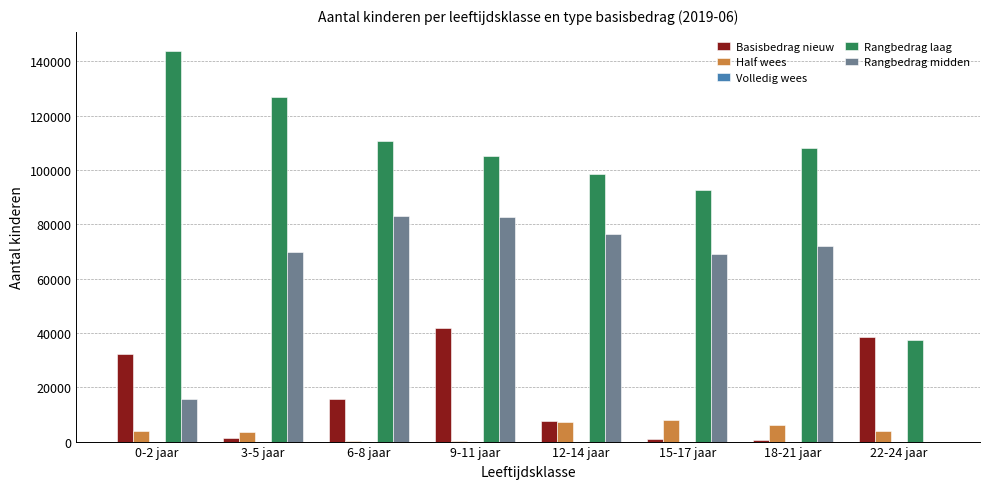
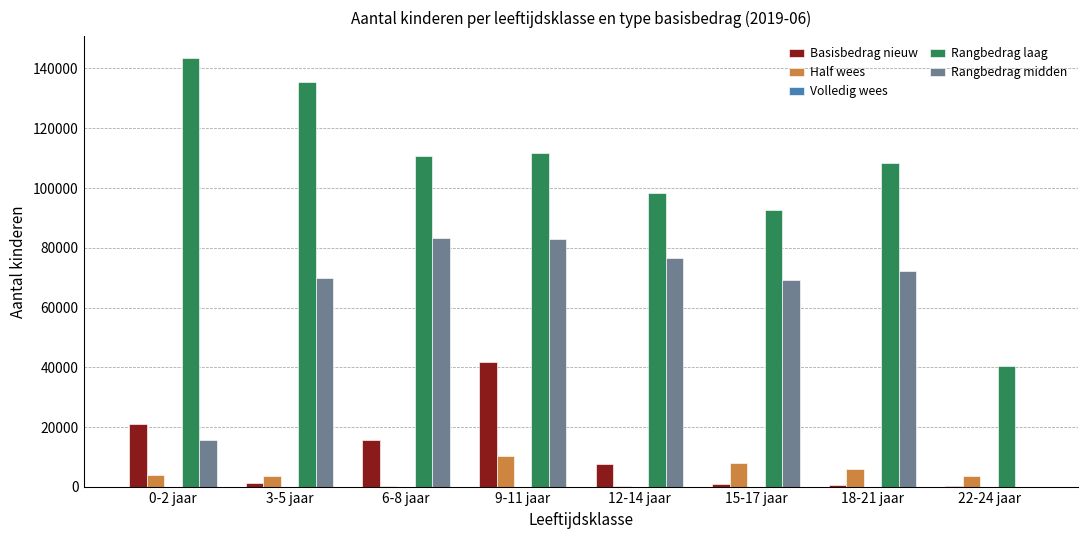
Basisbedrag nieuw, 0-2 jaar: 32000 -> 21000
Rangbedrag laag, 3-5 jaar: 127000 -> 135000
Half wees, 9-11 jaar: 0 -> 10000
Rangbedrag laag, 9-11 jaar: 105000 -> 112000
Half wees, 12-14 jaar: 7000 -> 0
Basisbedrag nieuw, 22-24 jaar: 39000 -> 0
Rangbedrag laag, 22-24 jaar: 37000 -> 40000
